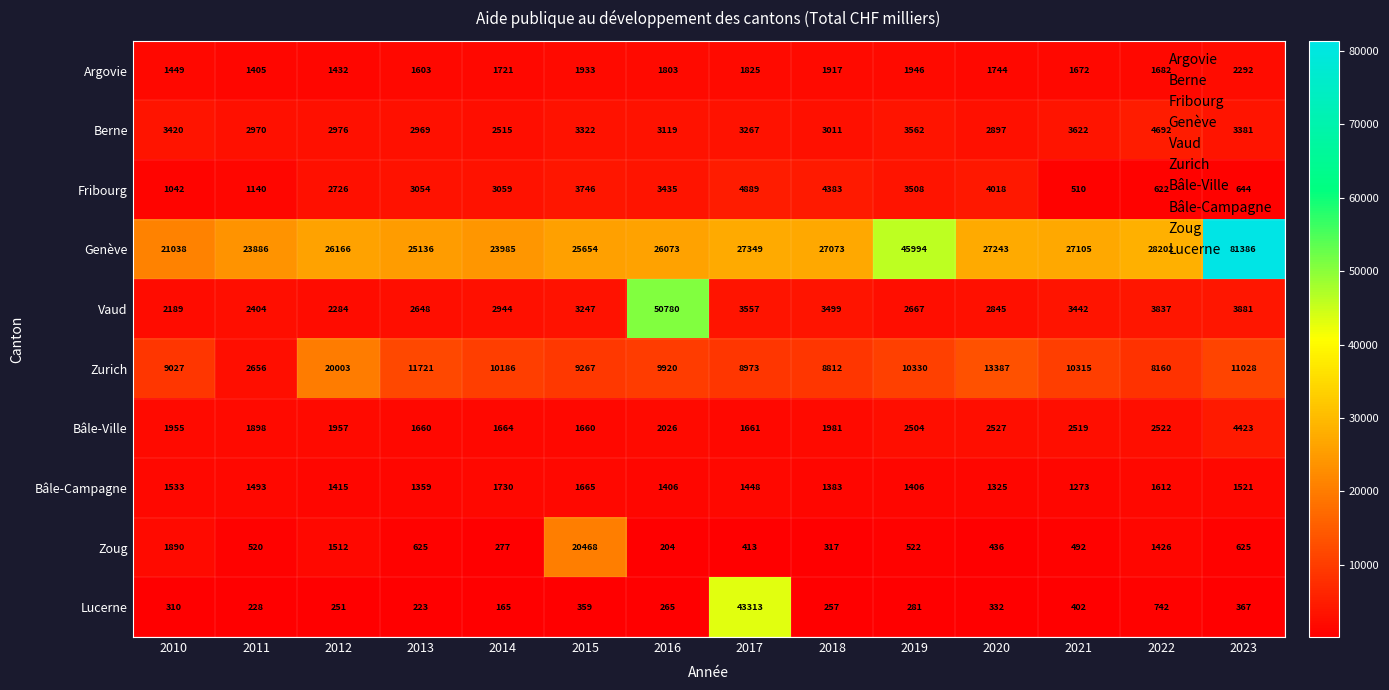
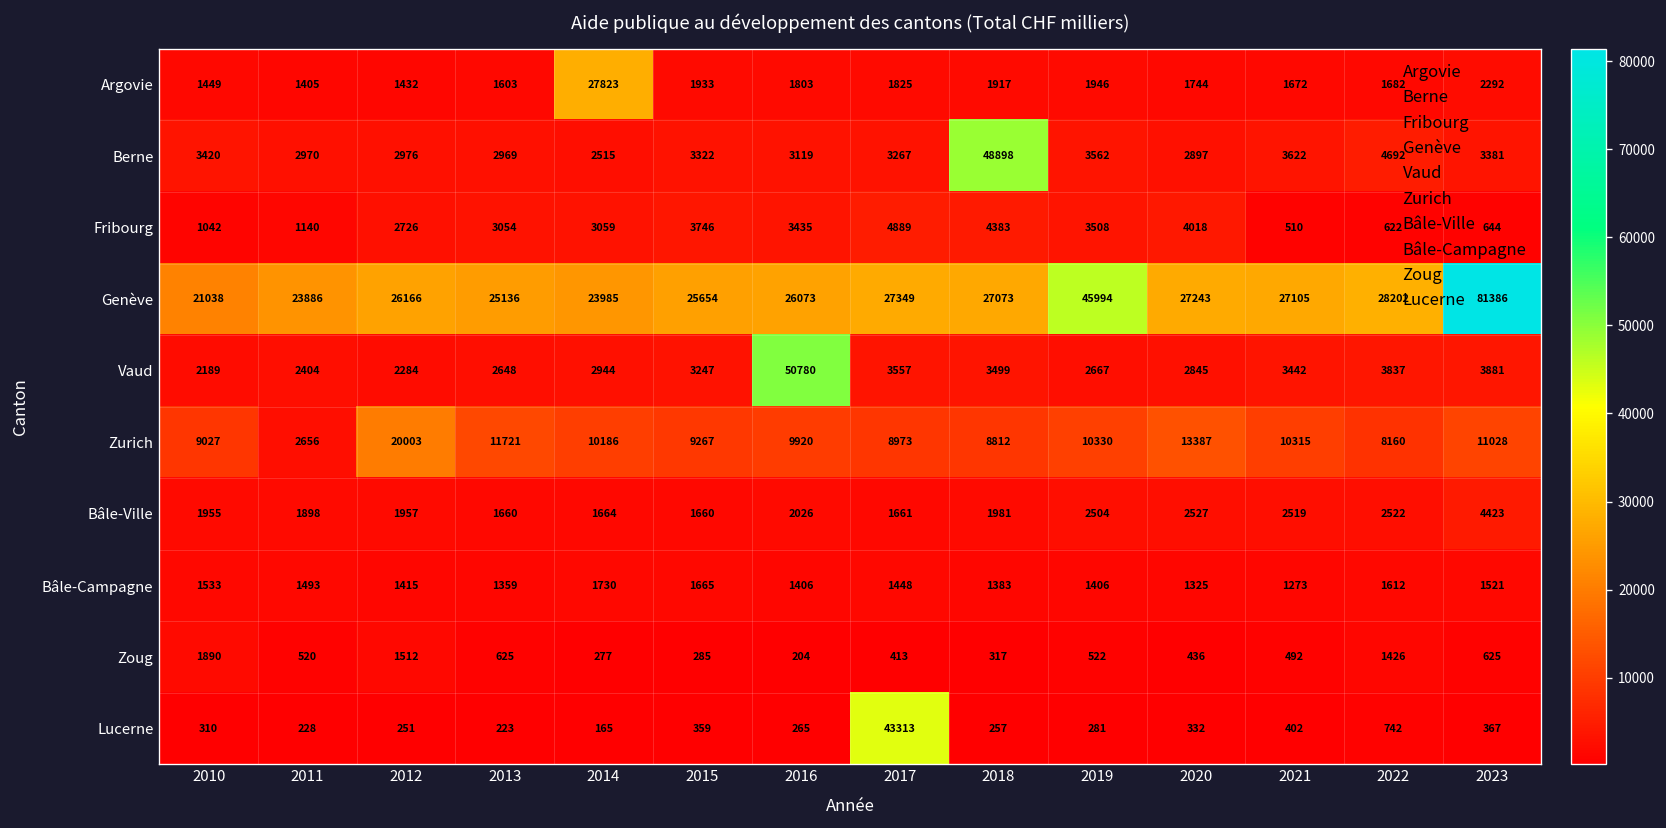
Argovie, 2014: 1721 -> 27823
Berne, 2018: 3011 -> 48898
Zoug, 2015: 20468 -> 285
